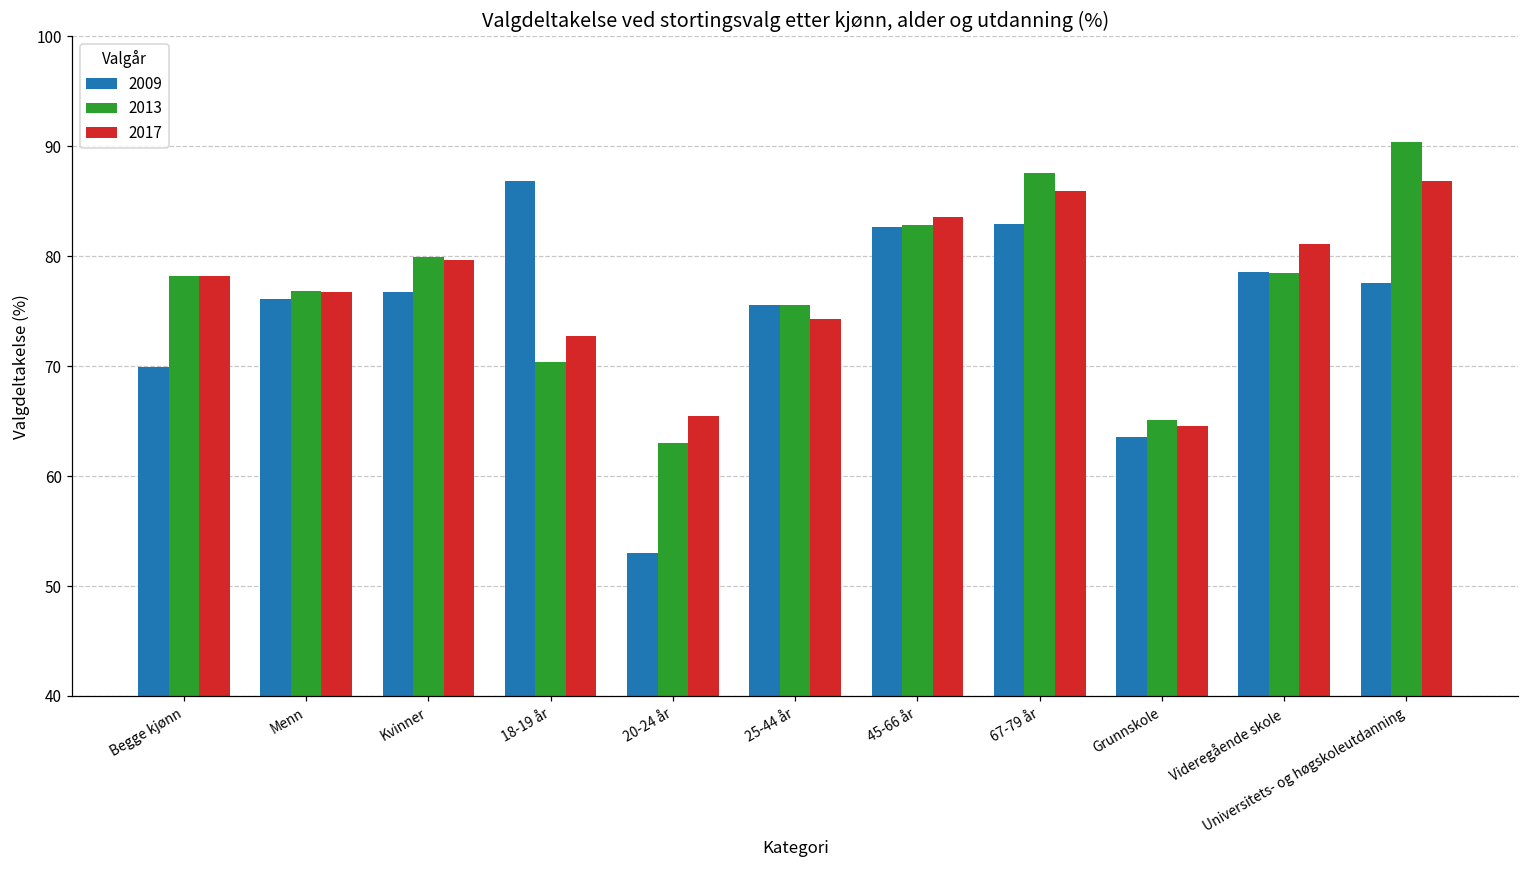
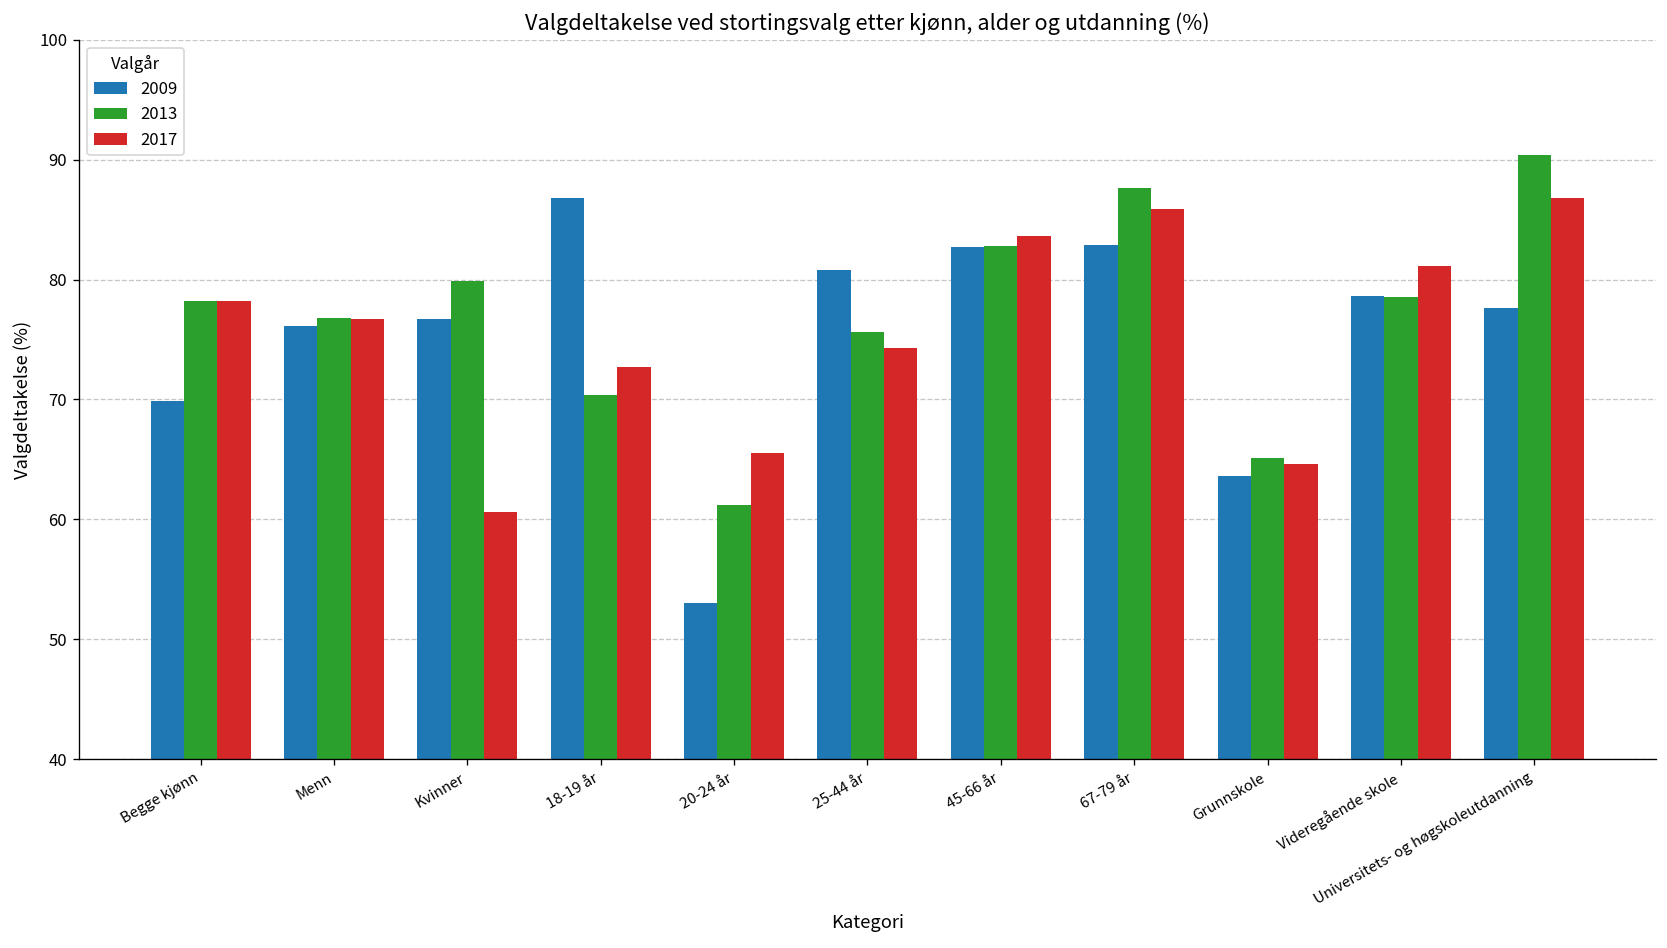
2017, Kvinner: 80 -> 61
2013, 20-24 år: 63 -> 61
2009, 25-44 år: 76 -> 81
